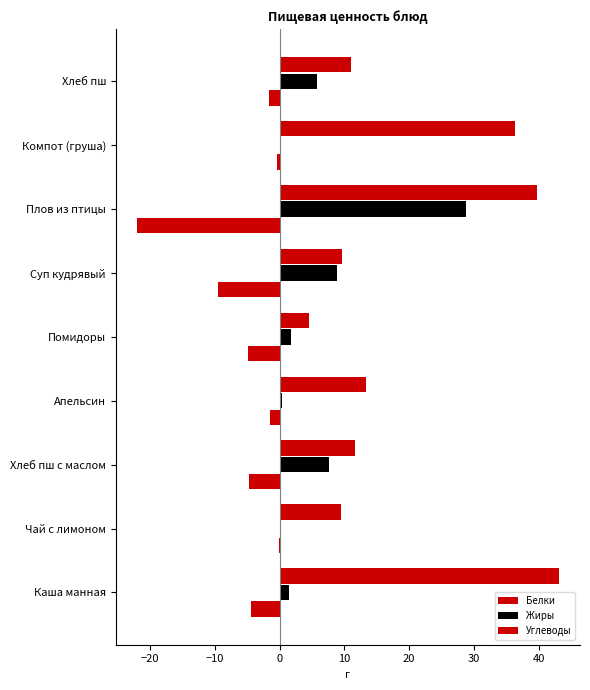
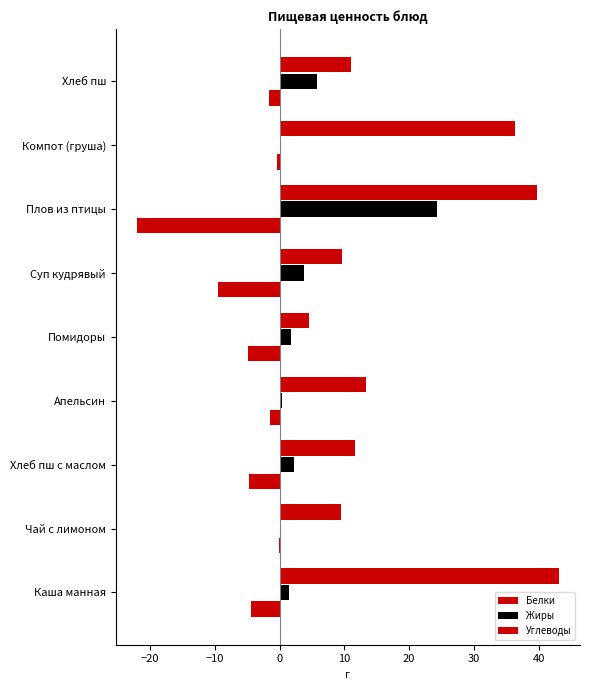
Жиры, Плов из птицы: 29 -> 24
Жиры, Суп кудрявый: 9 -> 4
Жиры, Хлеб пш с маслом: 8 -> 2
